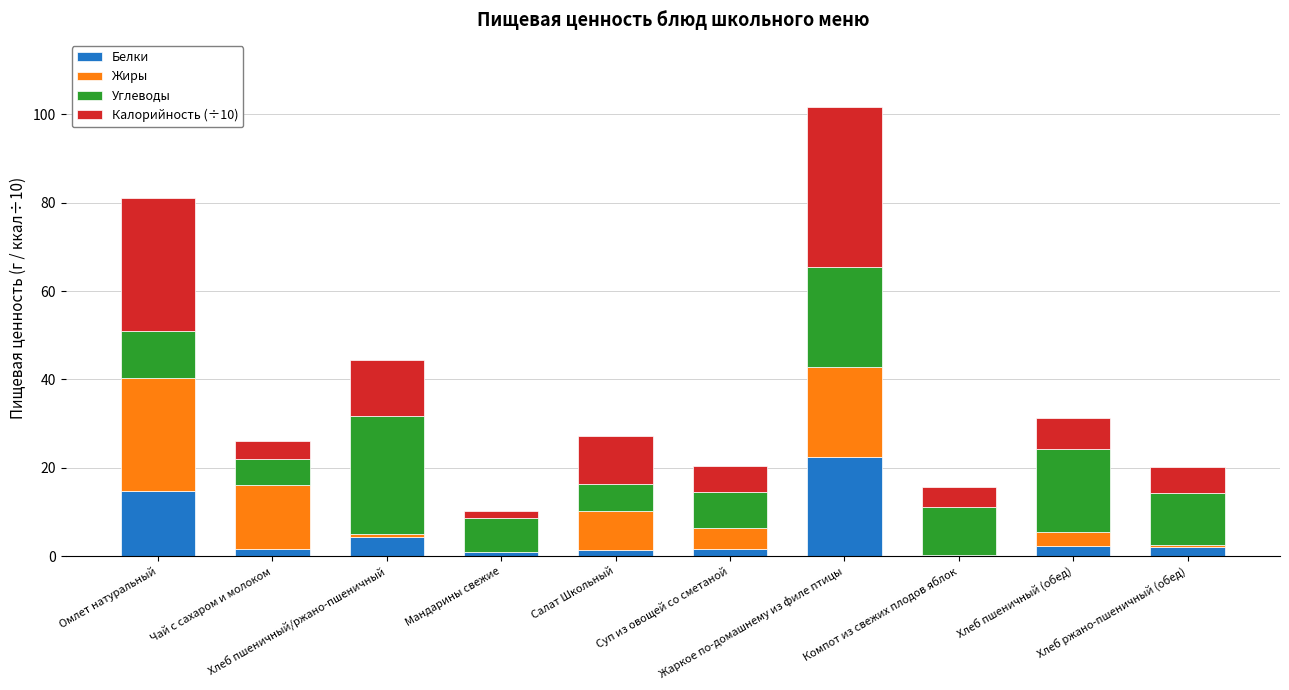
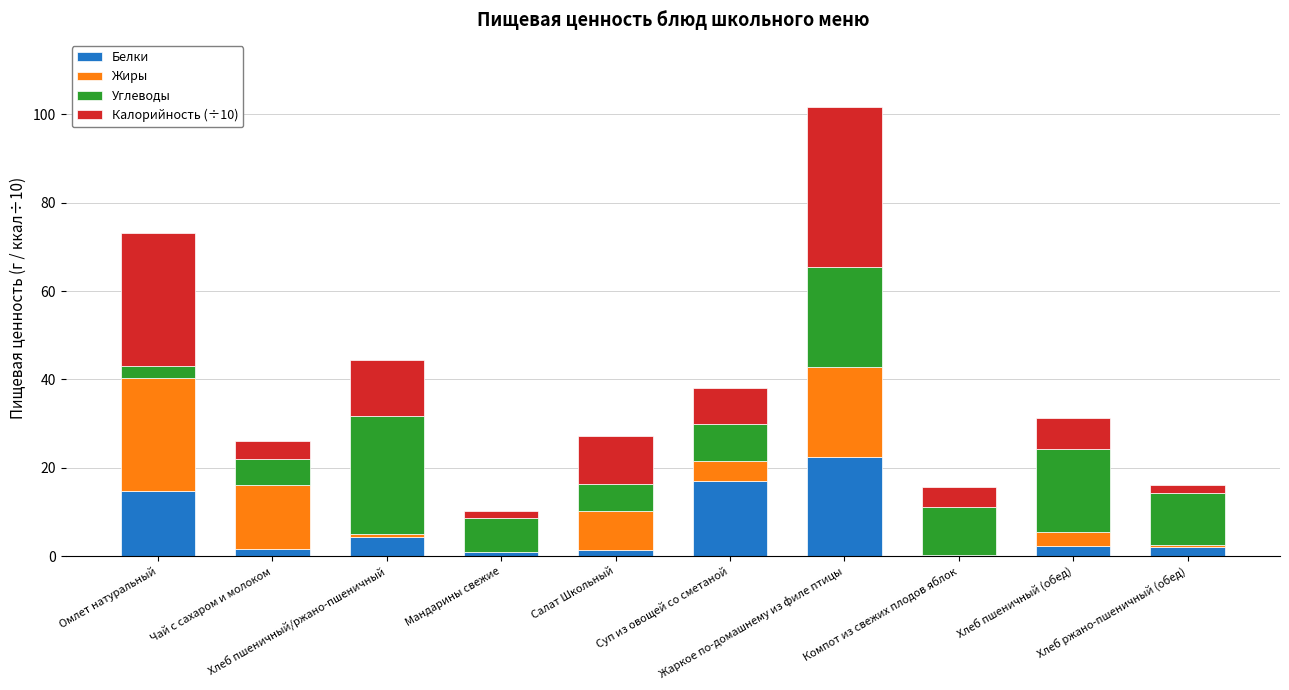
Углеводы, Омлет натуральный: 11 -> 3
Белки, Суп из овощей со сметаной: 2 -> 17
Калорийность (÷10), Суп из овощей со сметаной: 6 -> 8
Калорийность (÷10), Хлеб ржано-пшеничный (обед): 6 -> 2
